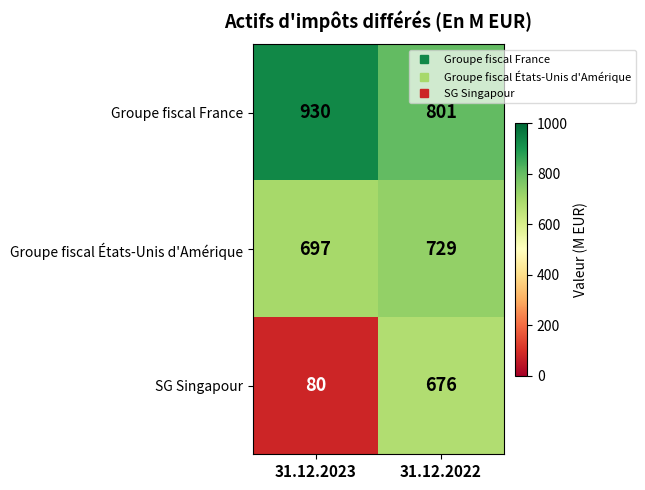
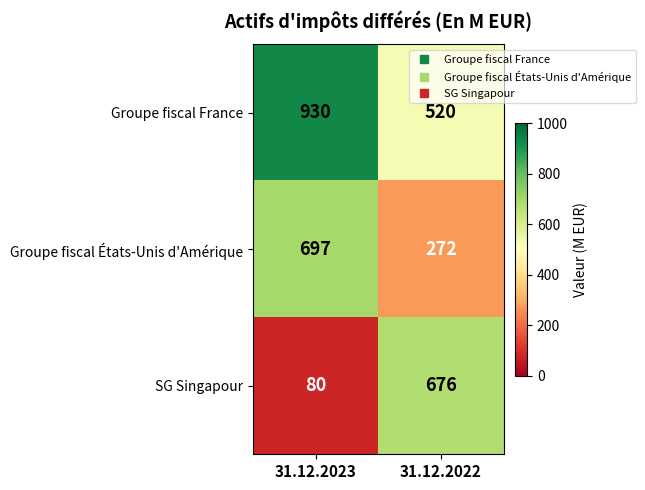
Groupe fiscal France, 31.12.2022: 801 -> 520
Groupe fiscal États-Unis d'Amérique, 31.12.2022: 729 -> 272
